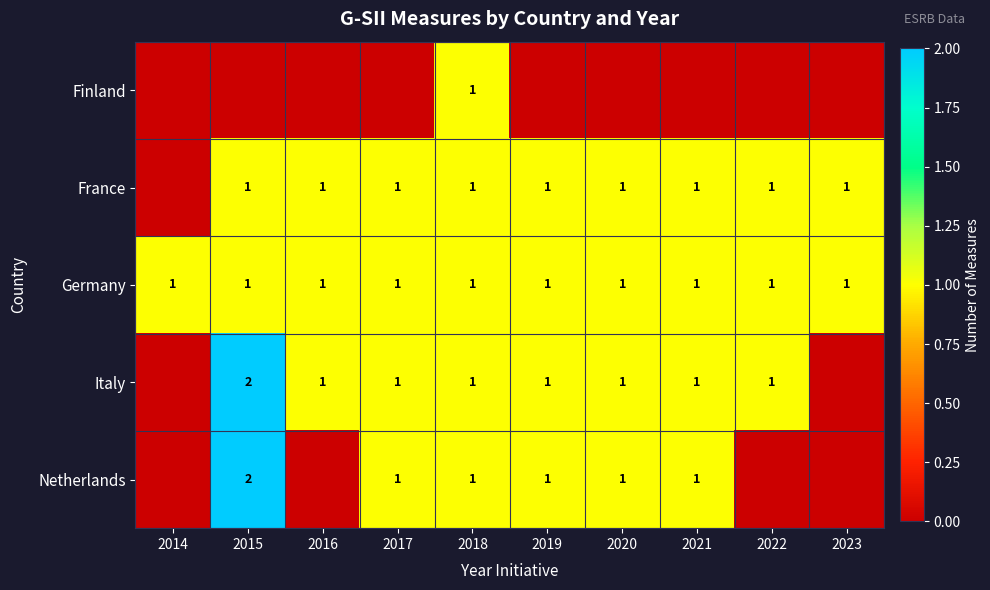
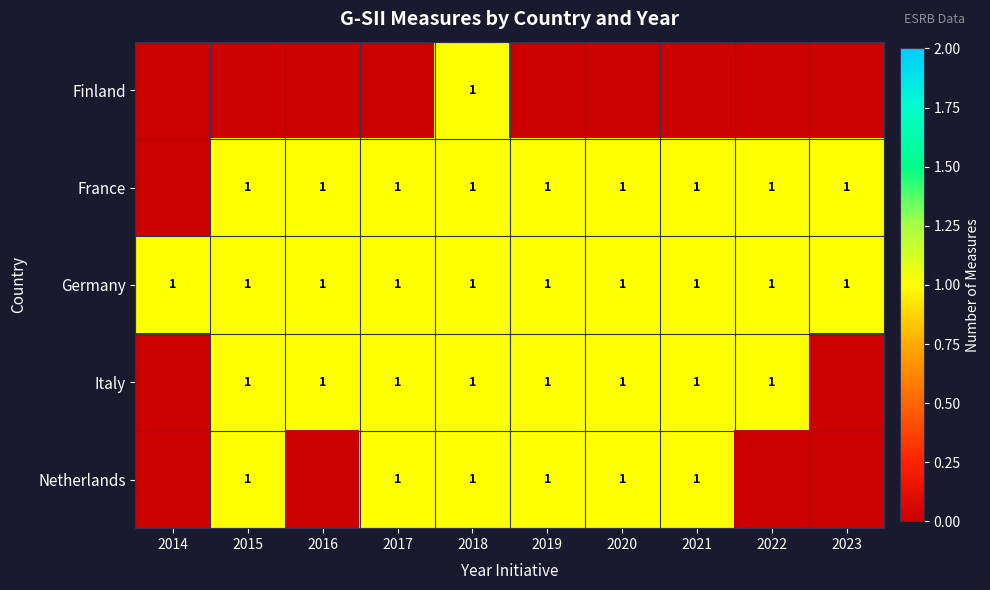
Italy, 2015: 2 -> 1
Netherlands, 2015: 2 -> 1
